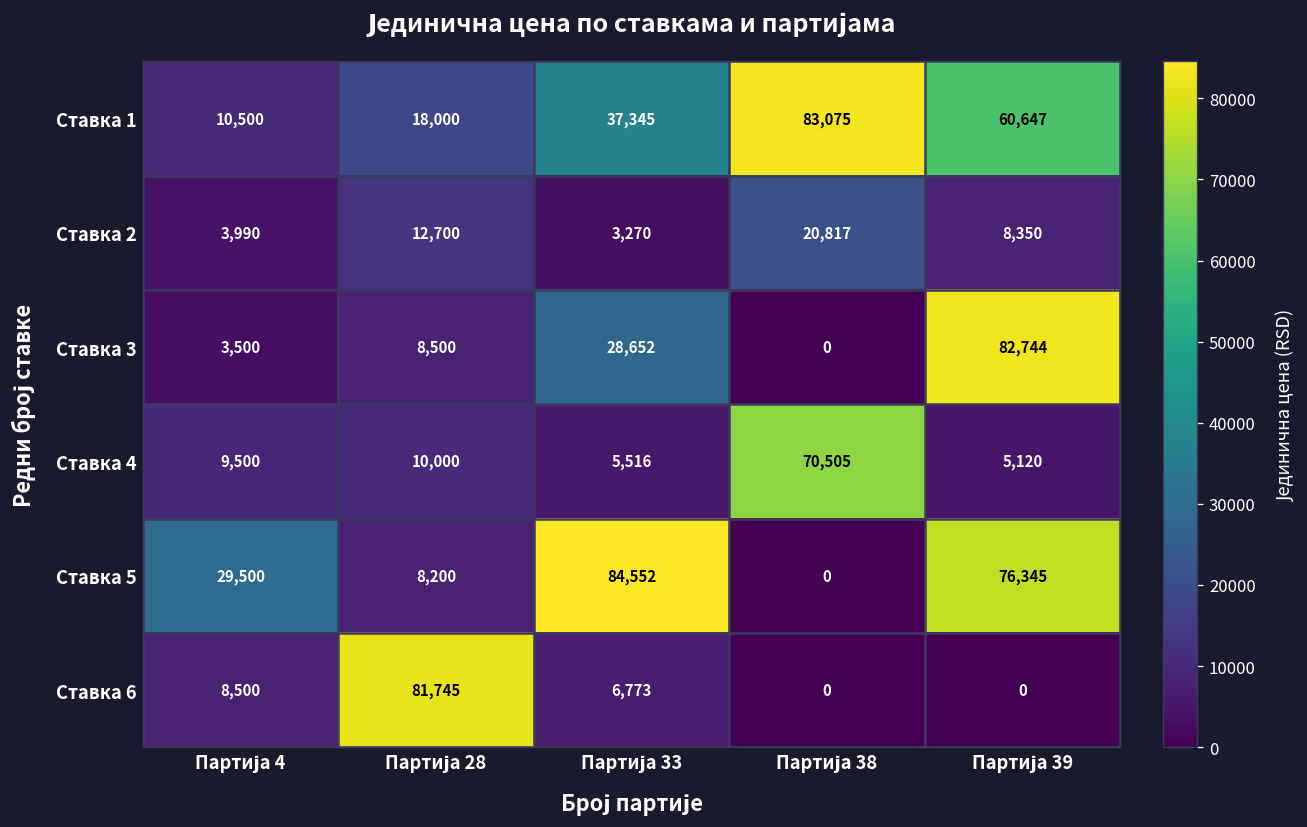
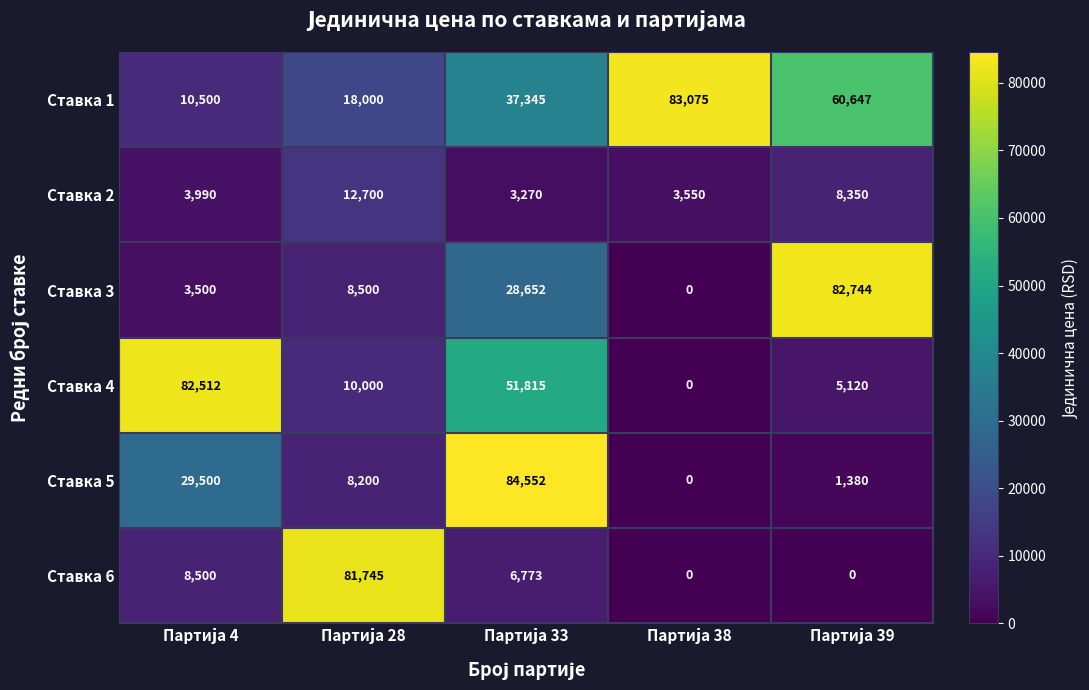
Ставка 2, Партија 38: 20,817 -> 3,550
Ставка 4, Партија 4: 9,500 -> 82,512
Ставка 4, Партија 33: 5,516 -> 51,815
Ставка 4, Партија 38: 70,505 -> 0
Ставка 5, Партија 39: 76,345 -> 1,380
